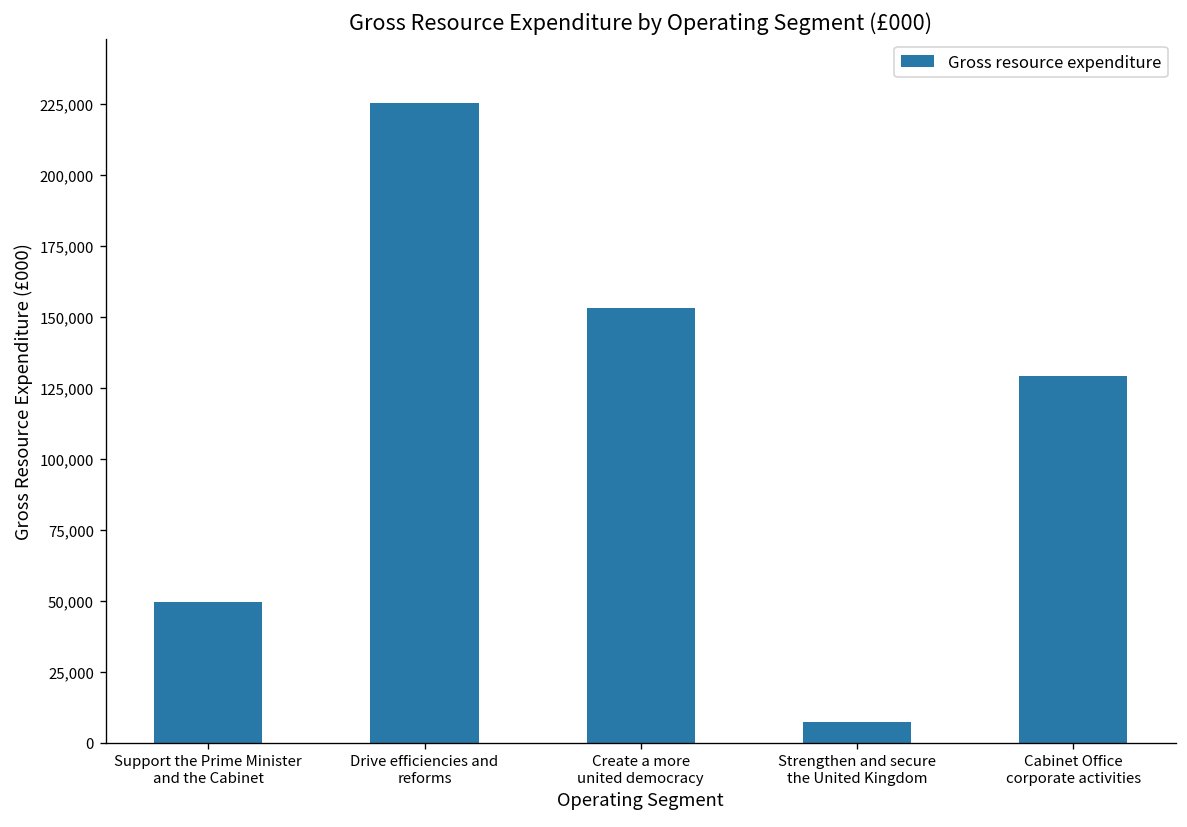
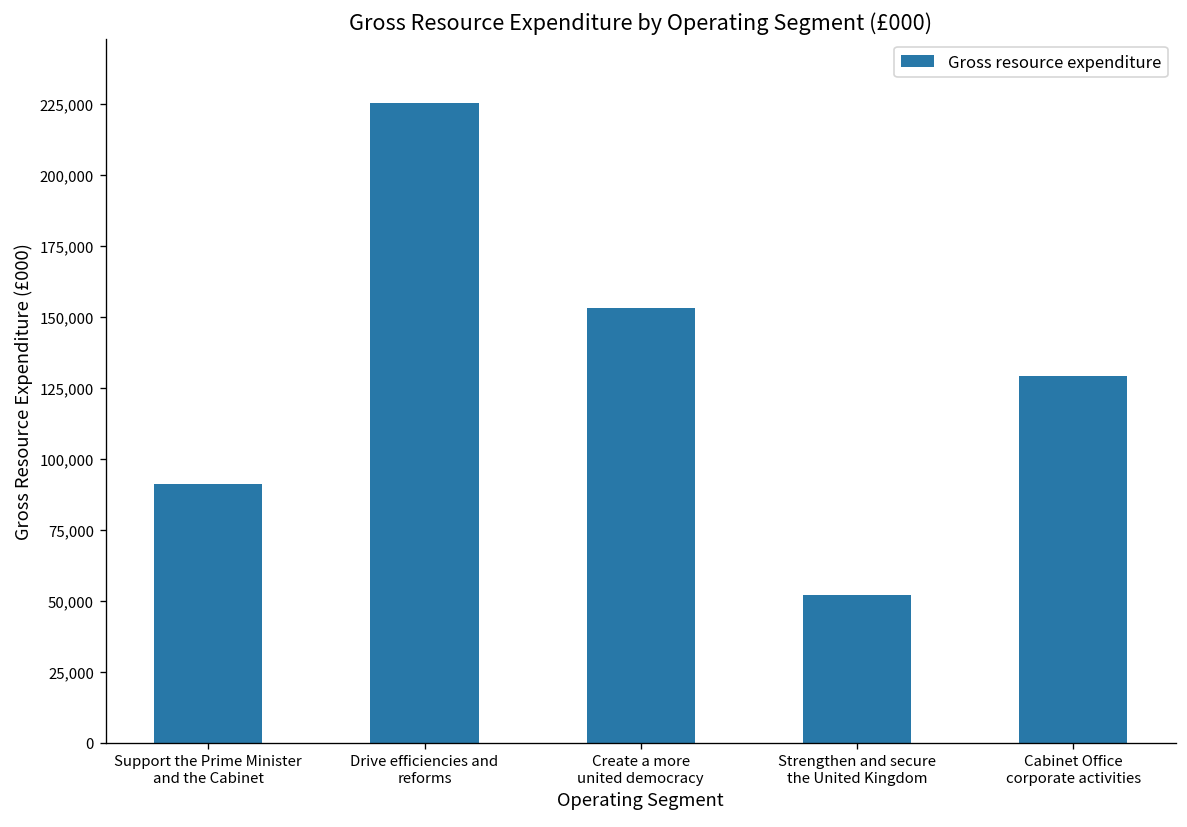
Support the Prime Minister and the Cabinet: 50,000 -> 91,000
Strengthen and secure the United Kingdom: 7,000 -> 52,000
